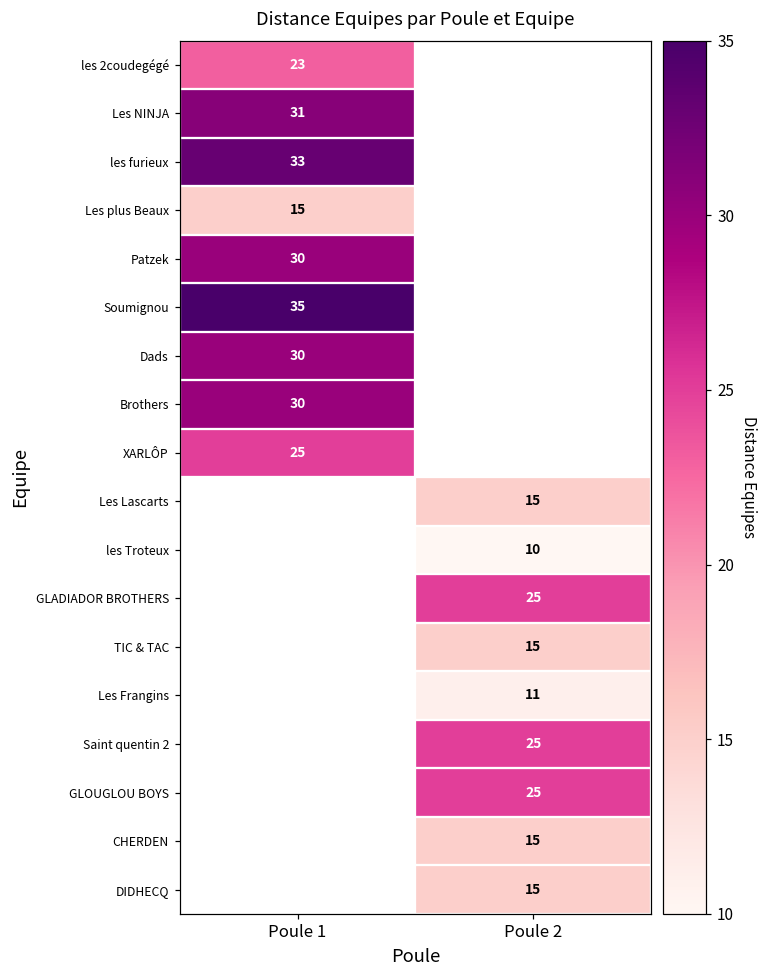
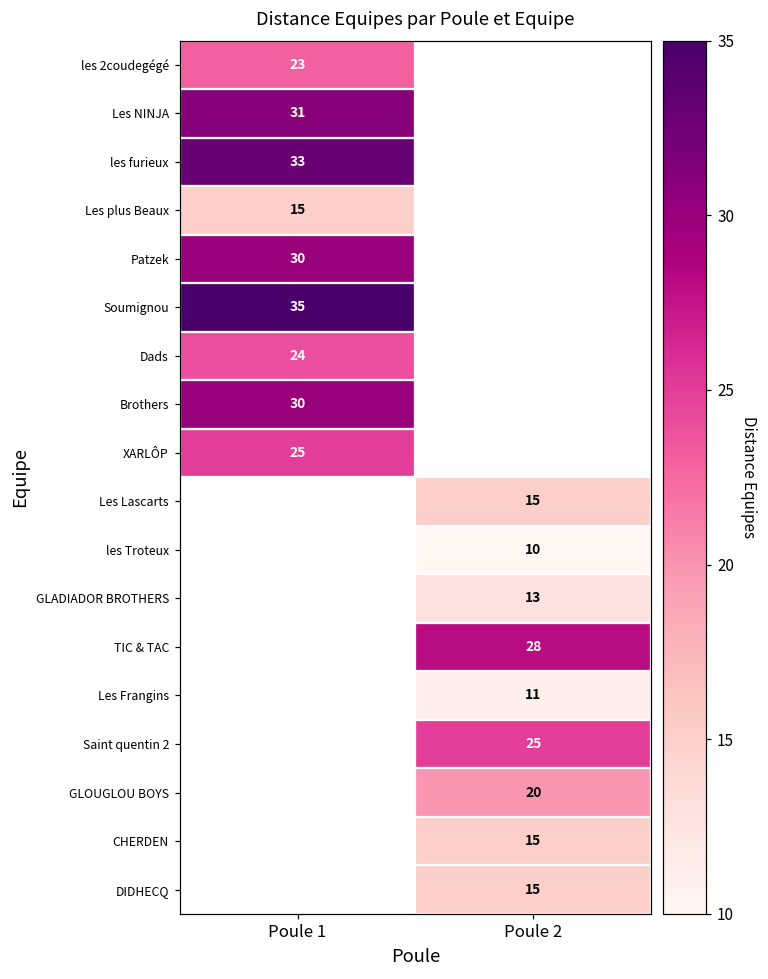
Dads, Poule 1: 30 -> 24
GLADIADOR BROTHERS, Poule 2: 25 -> 13
TIC & TAC, Poule 2: 15 -> 28
GLOUGLOU BOYS, Poule 2: 25 -> 20
